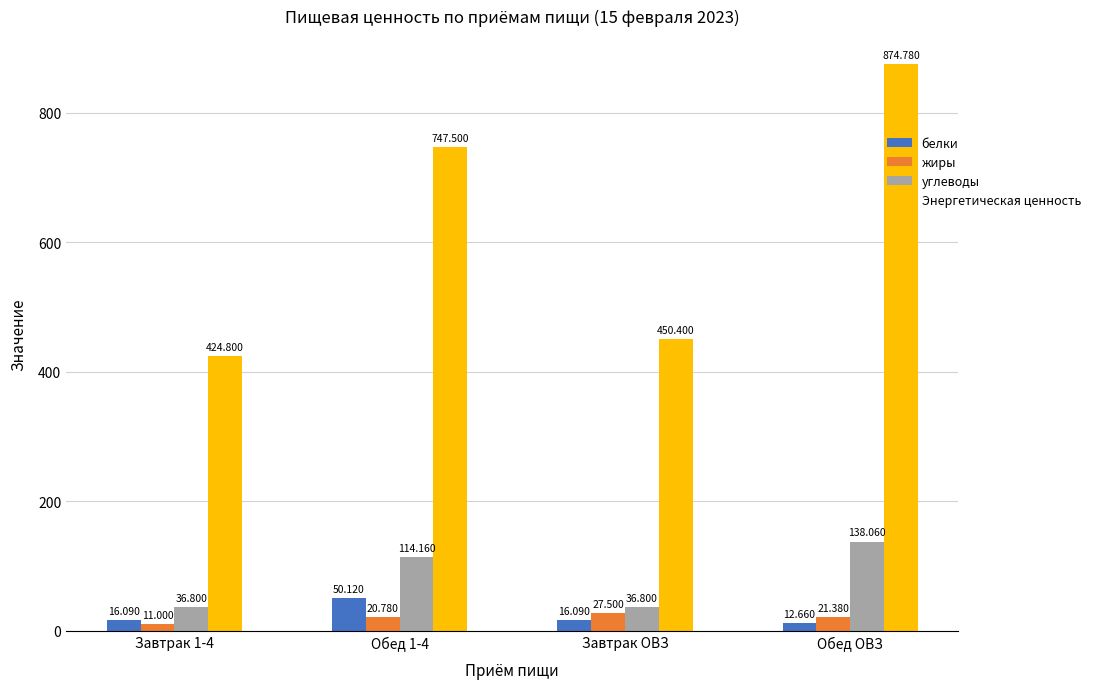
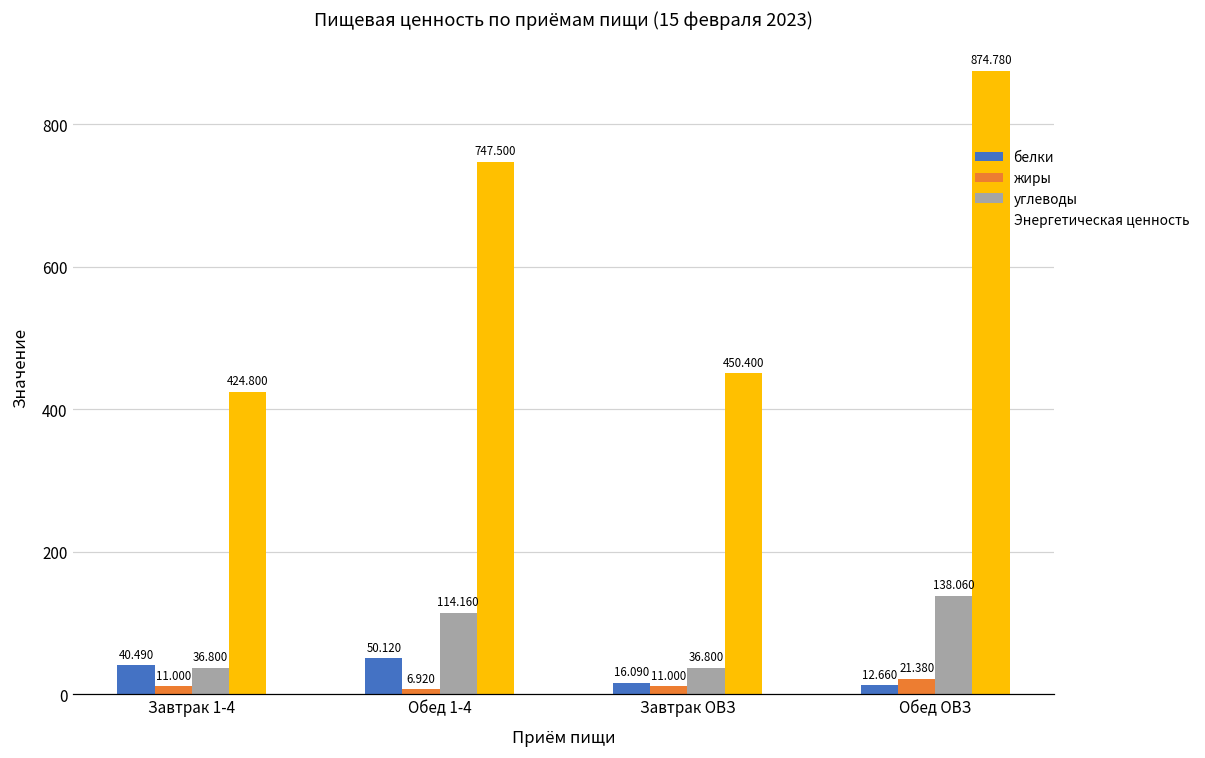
белки, Завтрак 1-4: 16.090 -> 40.490
жиры, Обед 1-4: 20.780 -> 6.920
жиры, Завтрак ОВЗ: 27.500 -> 11.000
